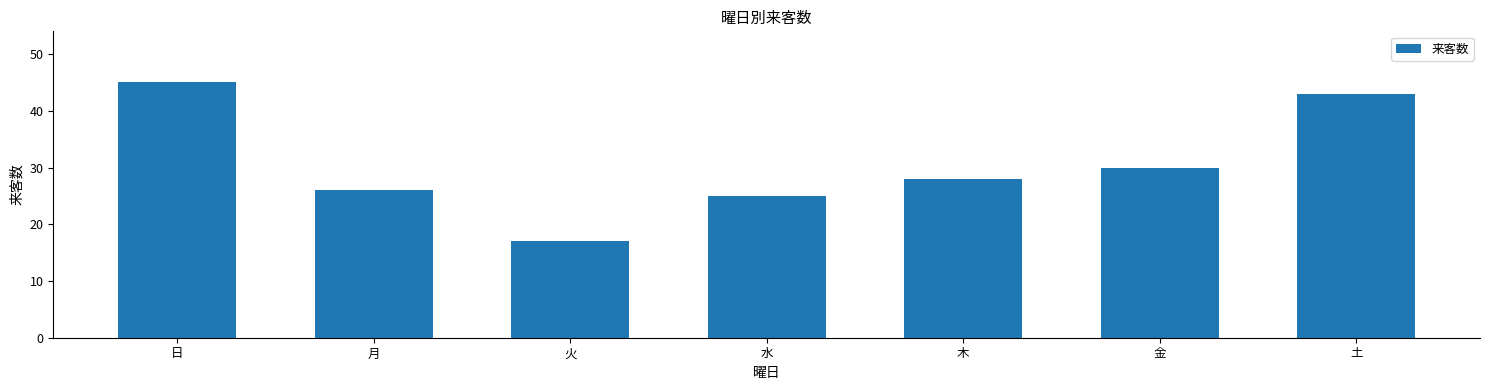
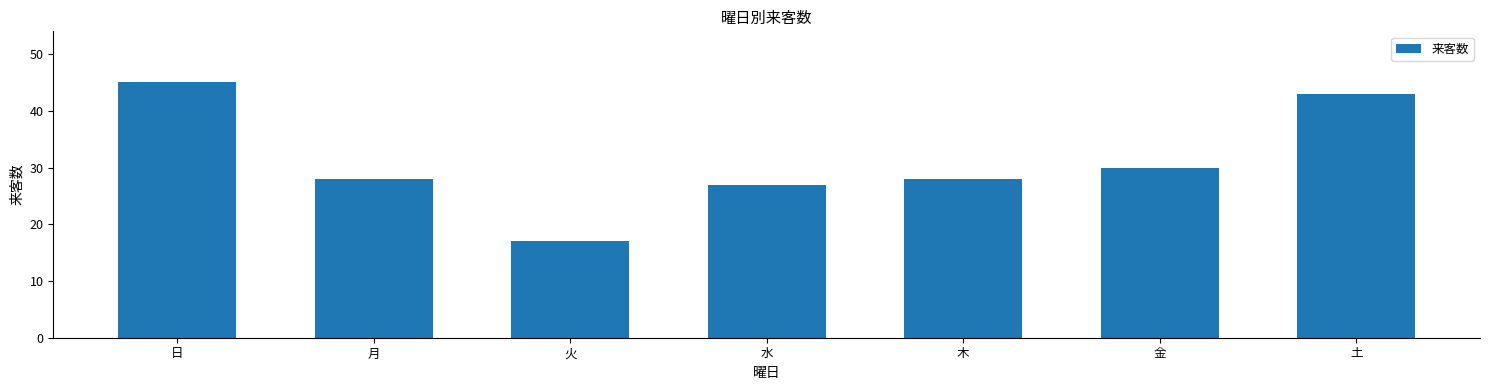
月: 26 -> 28
水: 25 -> 27
